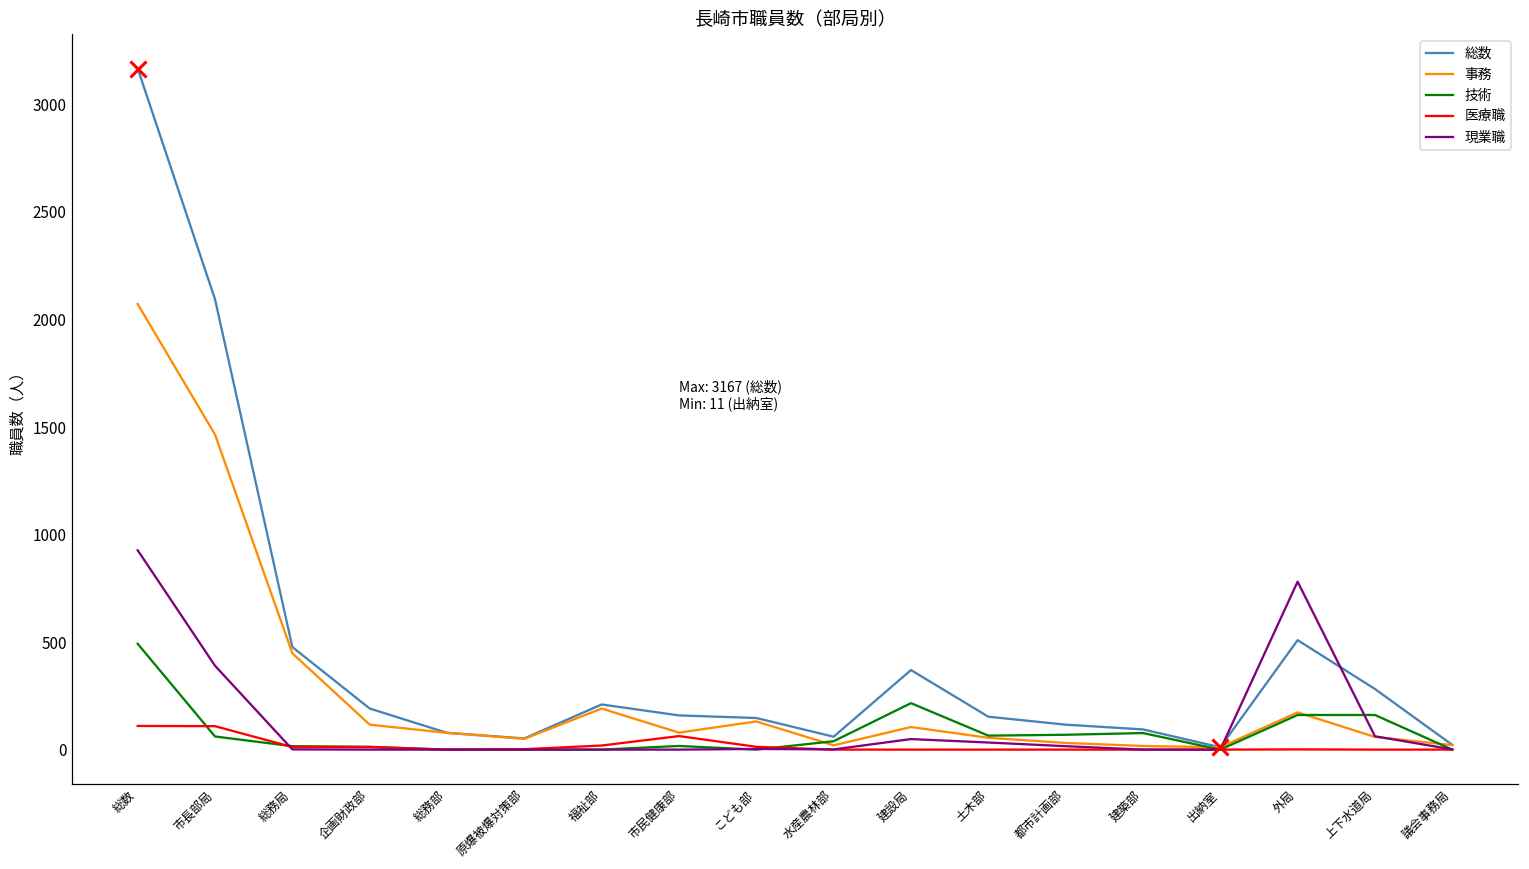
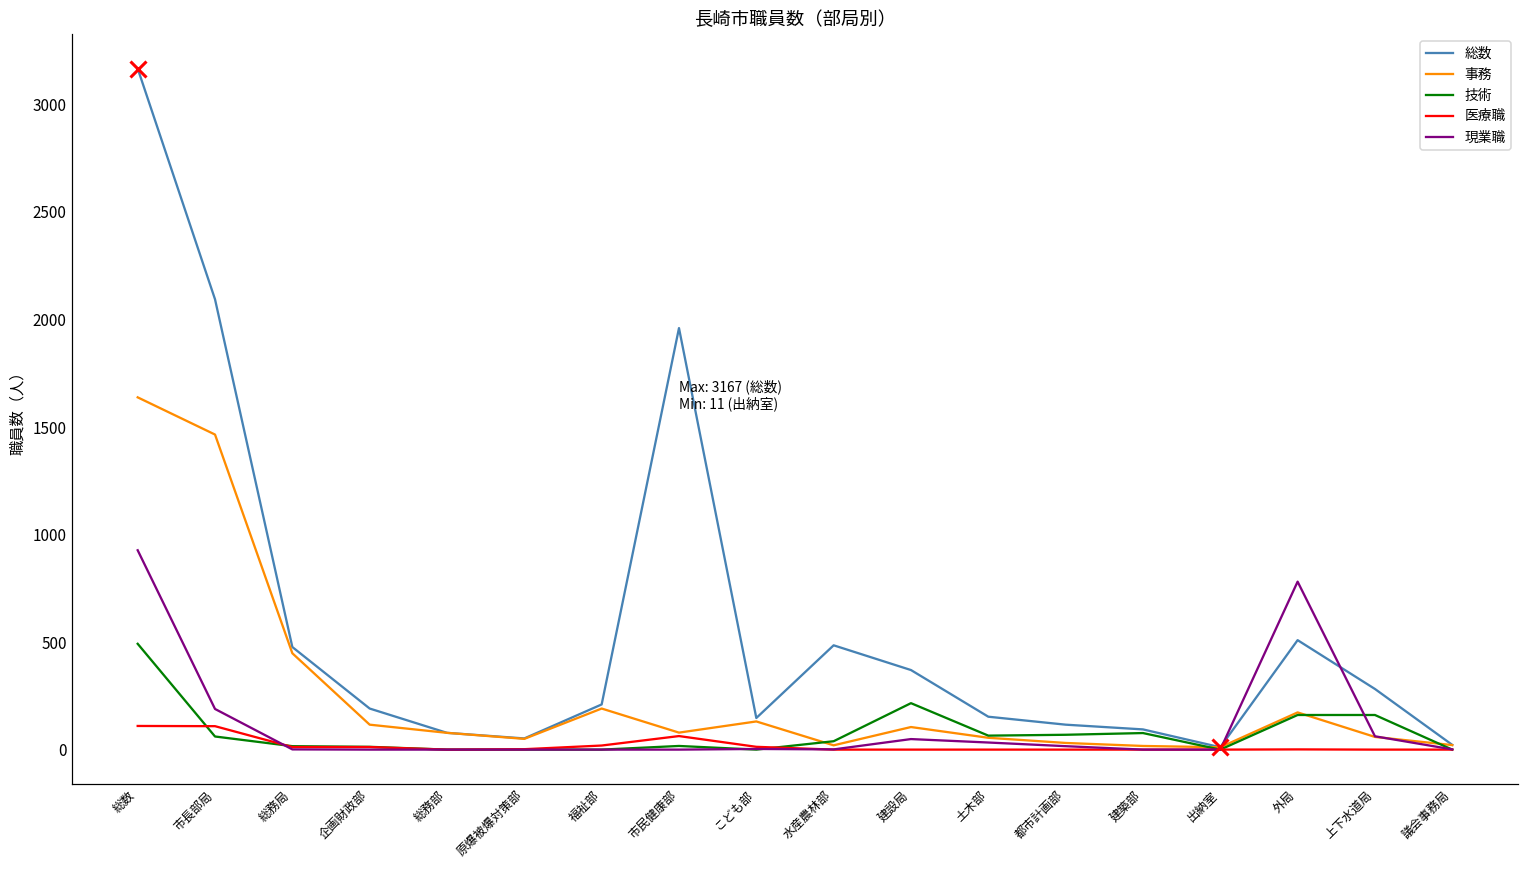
事務, 総数: 2070 -> 1640
現業職, 市長部局: 390 -> 190
総数, 市民健康部: 160 -> 1960
総数, 水産農林部: 60 -> 490
